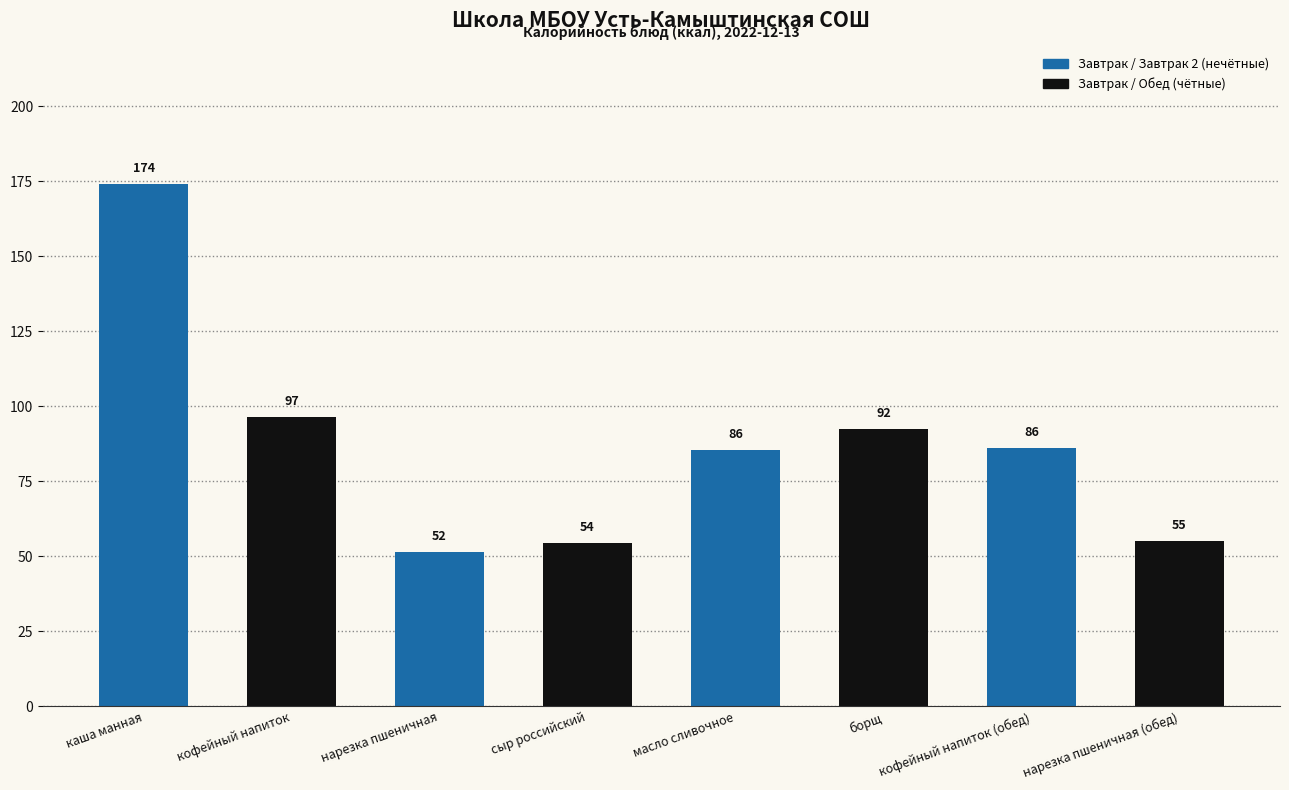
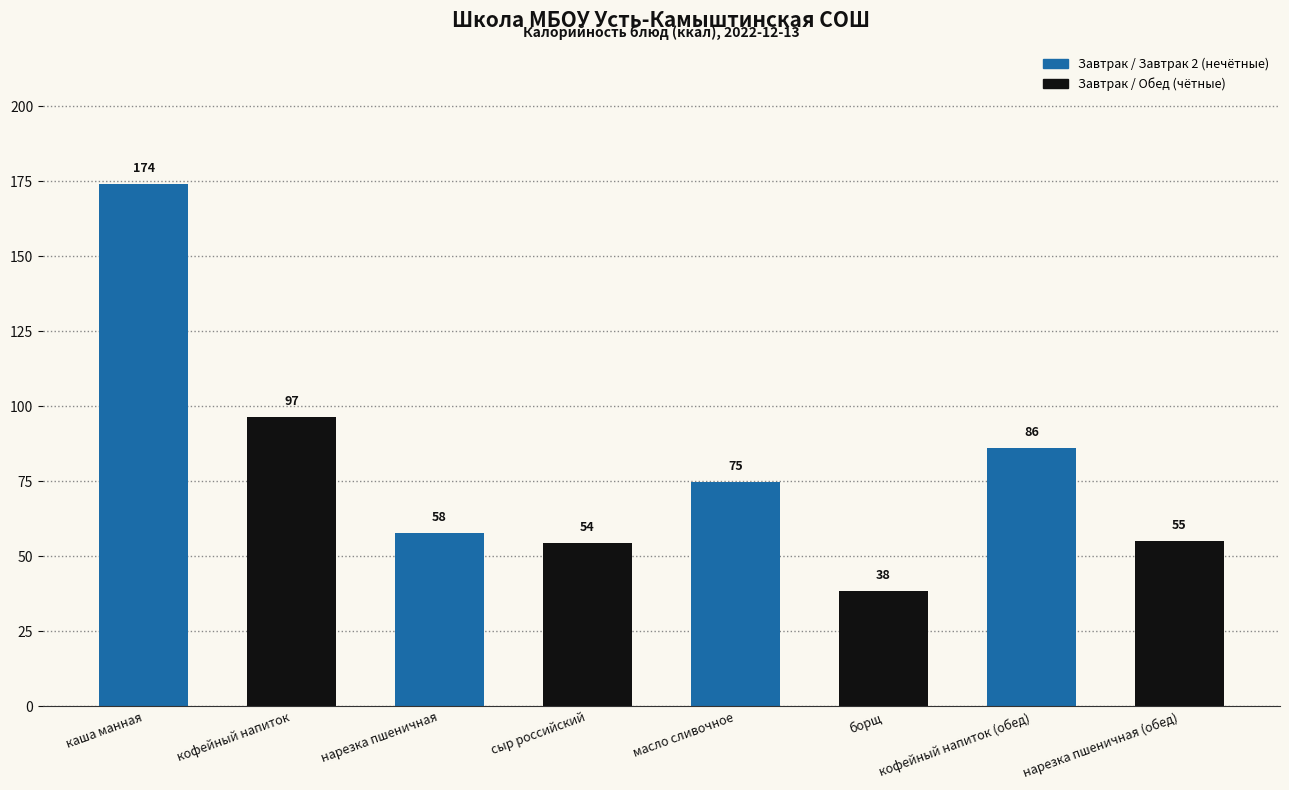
нарезка пшеничная: 52 -> 58
масло сливочное: 86 -> 75
борщ: 92 -> 38
